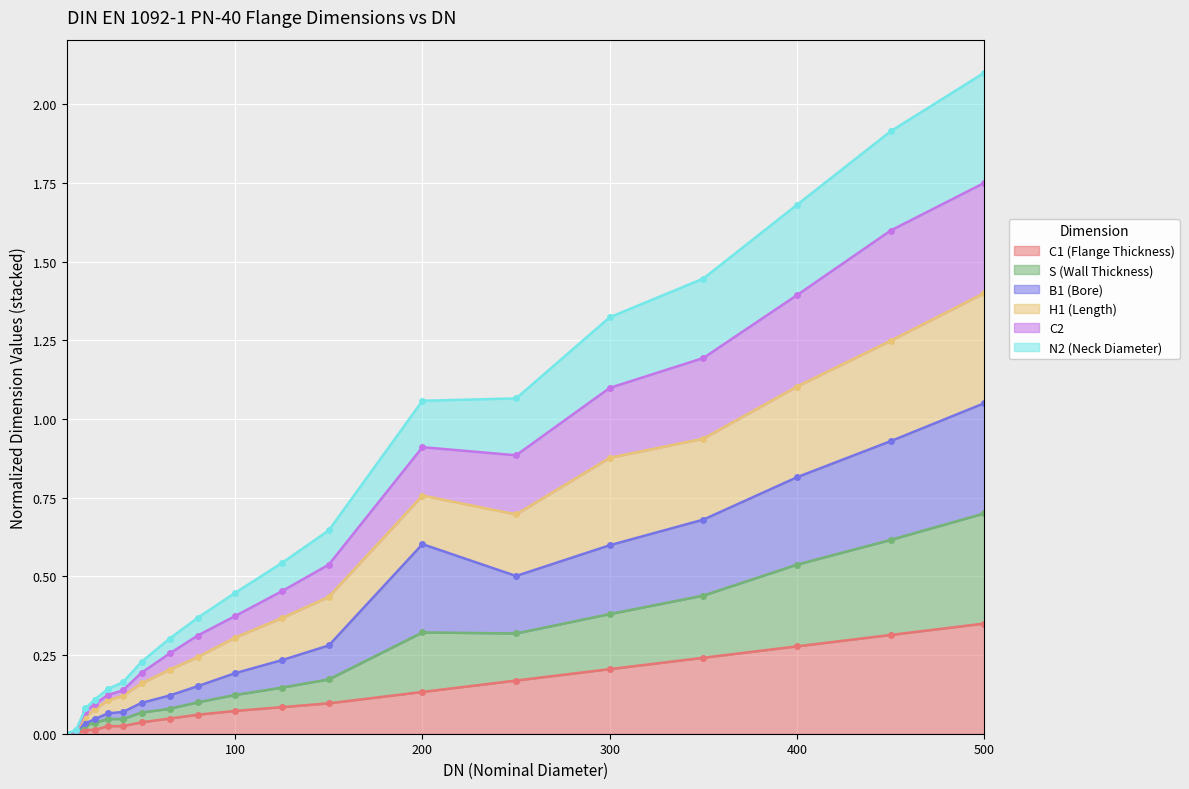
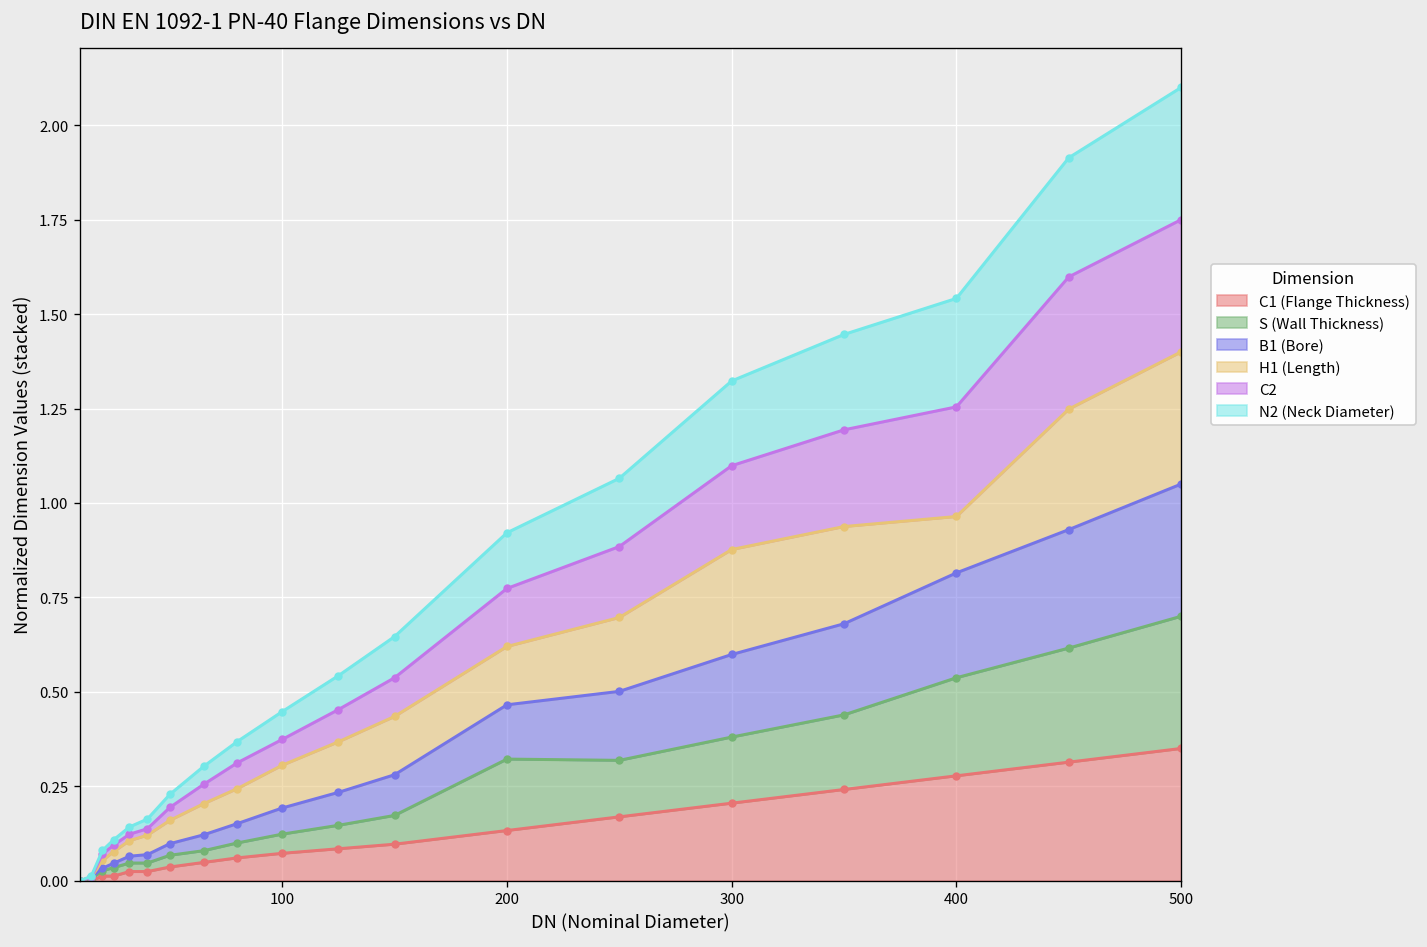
B1 (Bore), 200: 0.28 -> 0.14
H1 (Length), 400: 0.29 -> 0.15
